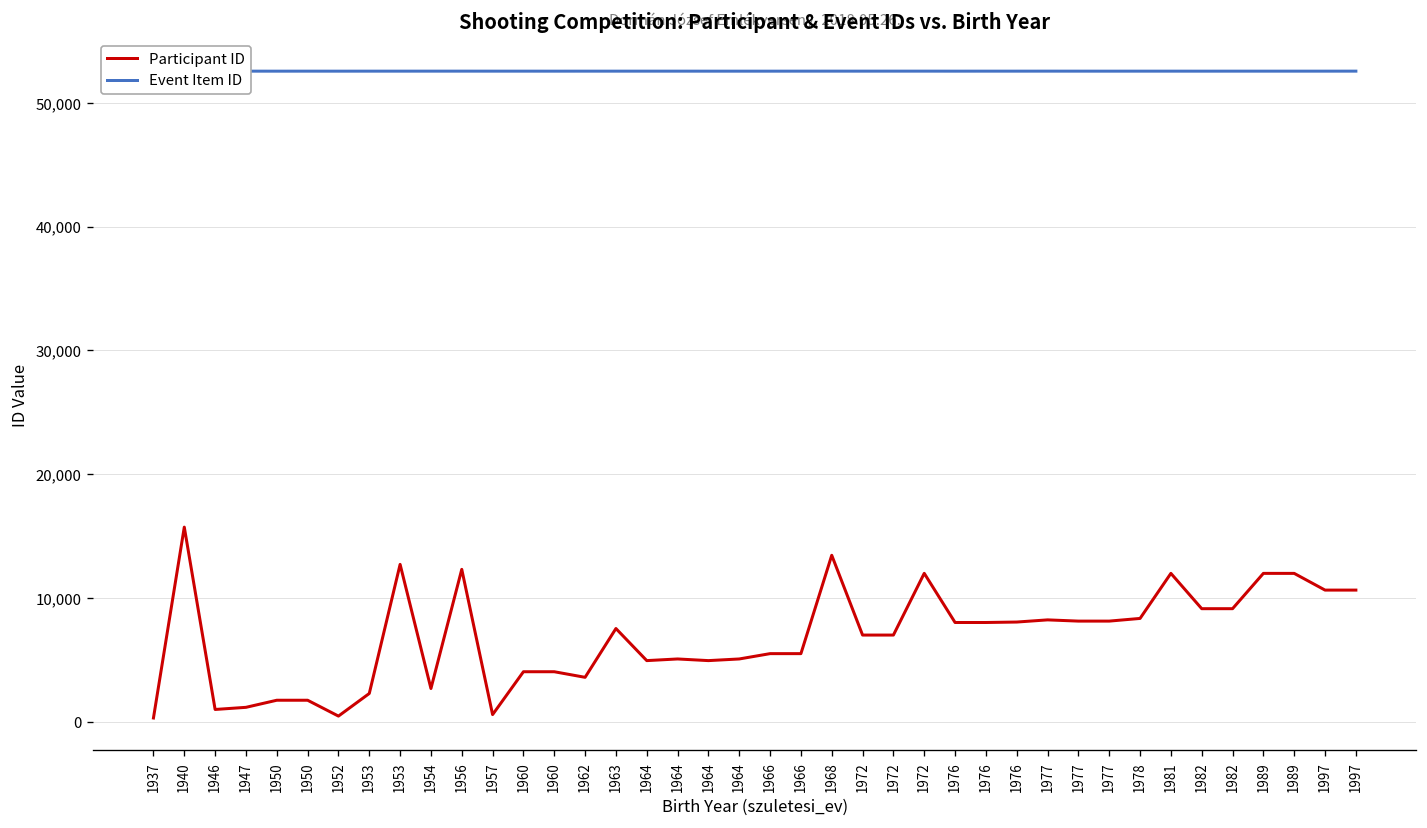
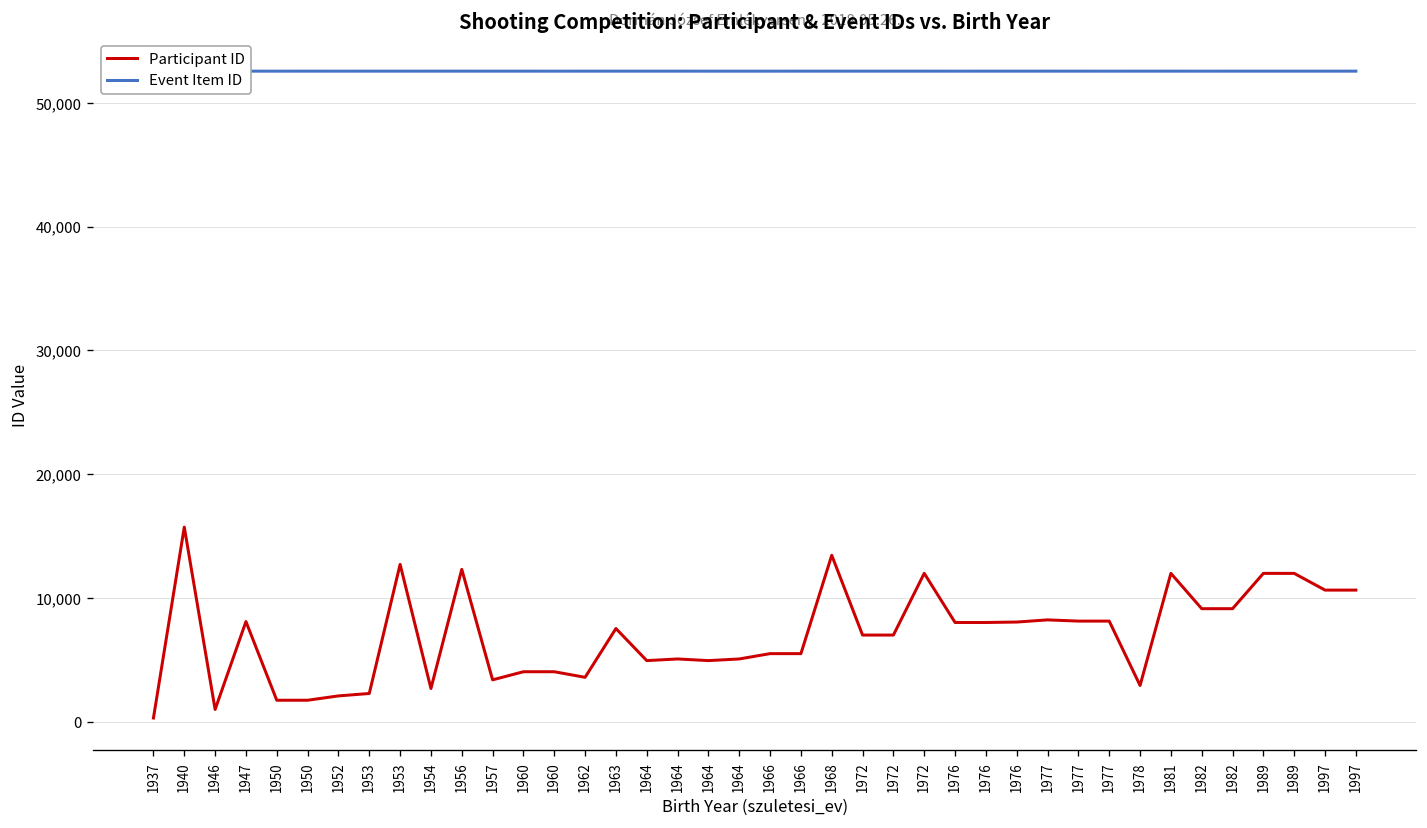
Participant ID, 1947: 1,200 -> 8,100
Participant ID, 1952: 500 -> 2,100
Participant ID, 1957: 600 -> 3,400
Participant ID, 1978: 8,400 -> 3,000
